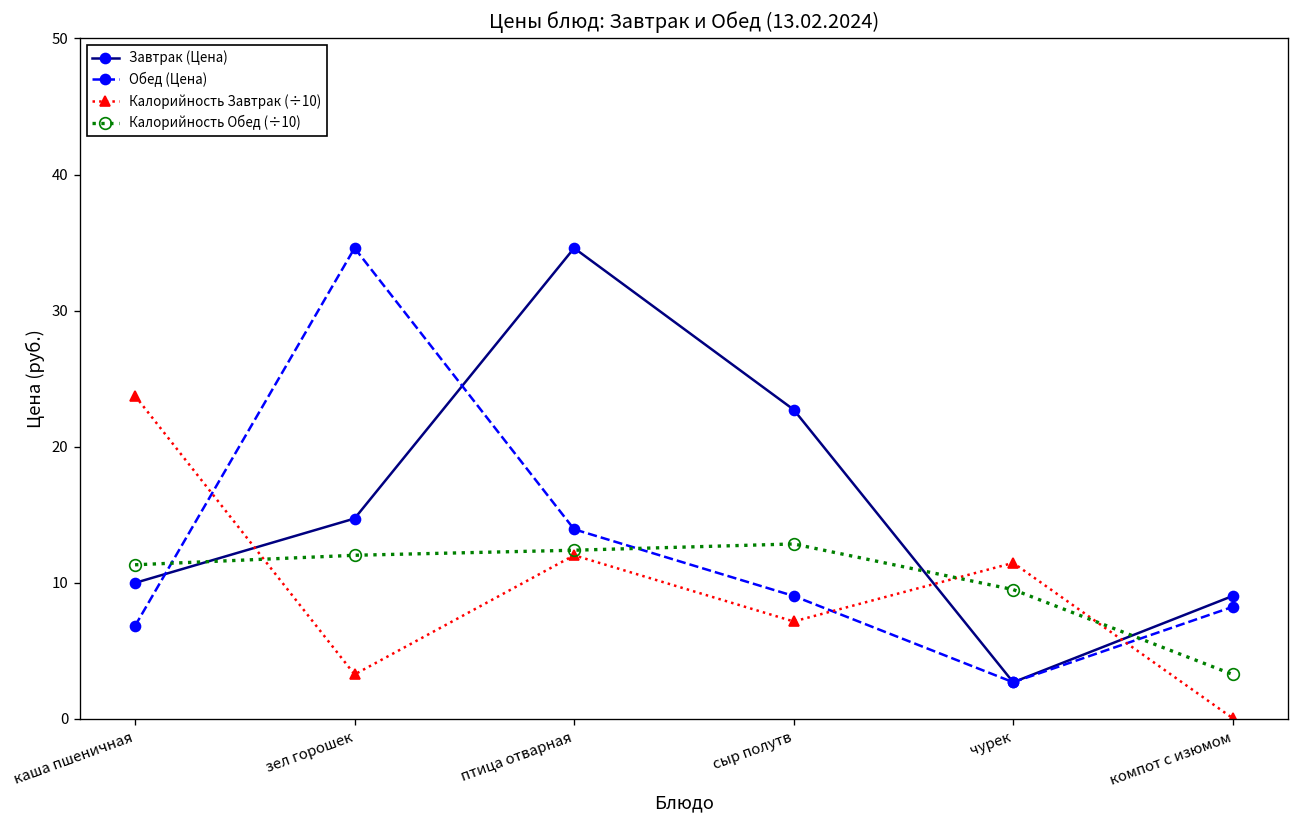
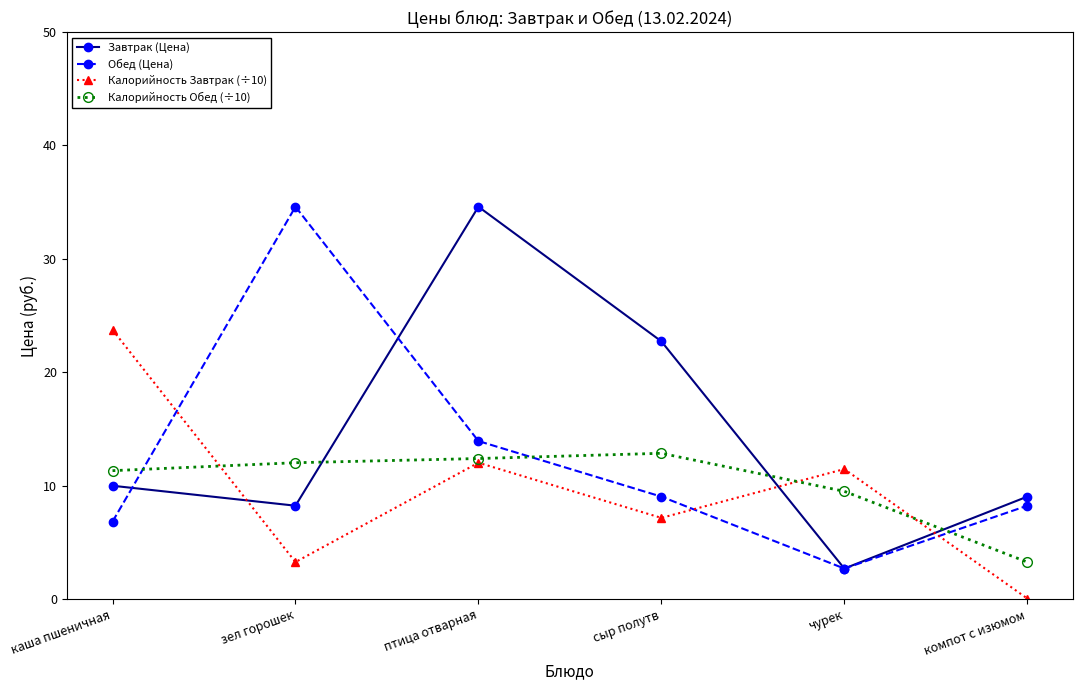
Завтрак (Цена), зел горошек: 14.7 -> 8.2
